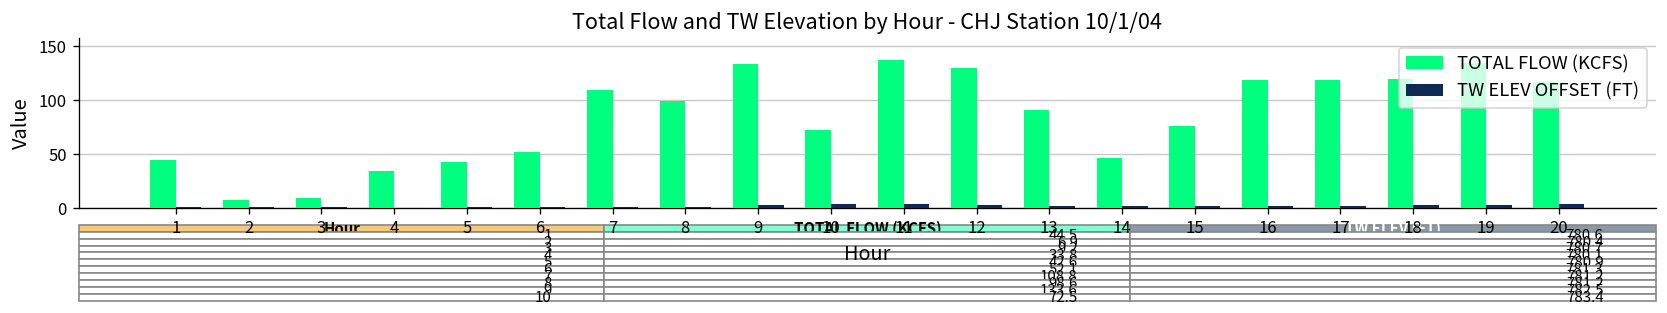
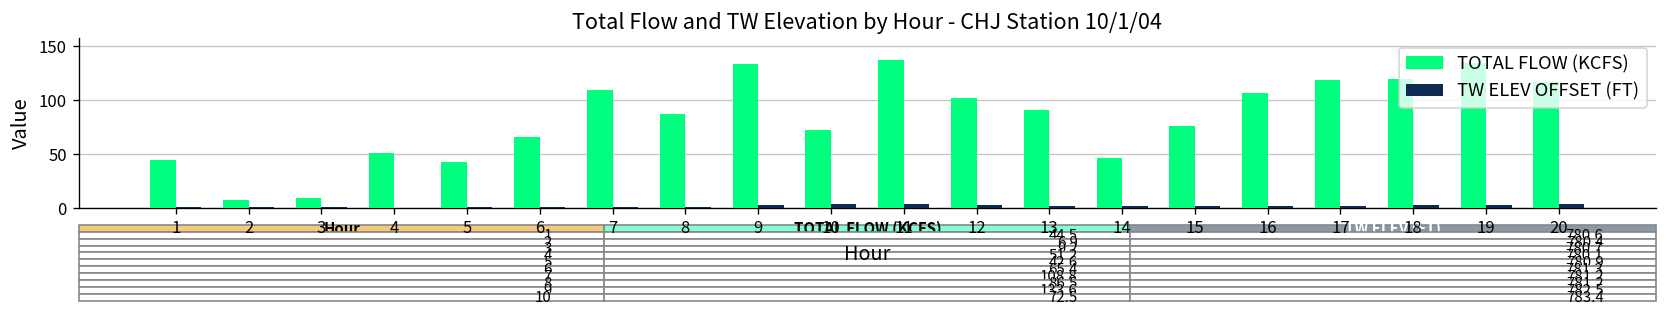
TOTAL FLOW (KCFS), 4: 33.8 -> 51.2
TOTAL FLOW (KCFS), 6: 52.1 -> 65.4
TOTAL FLOW (KCFS), 8: 98.6 -> 86.5
TOTAL FLOW (KCFS), 12: 130 -> 100
TOTAL FLOW (KCFS), 16: 120 -> 110
